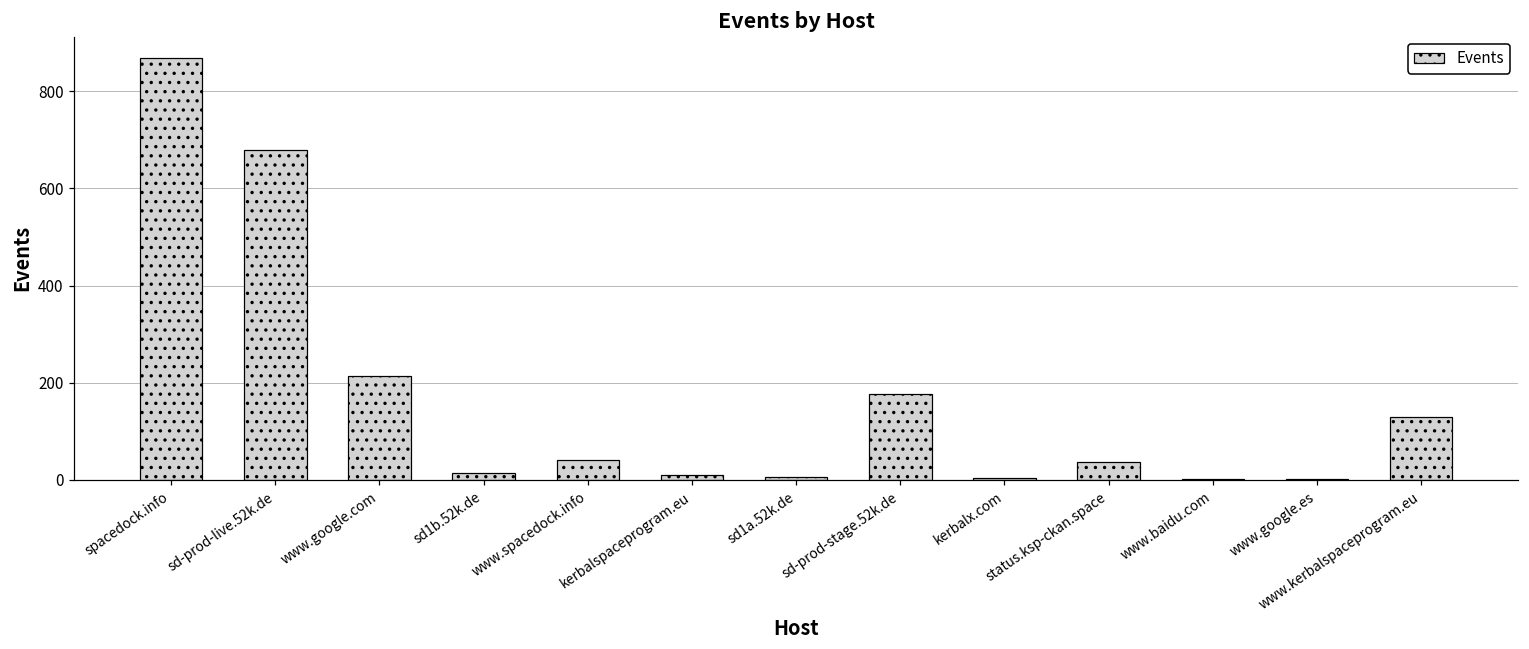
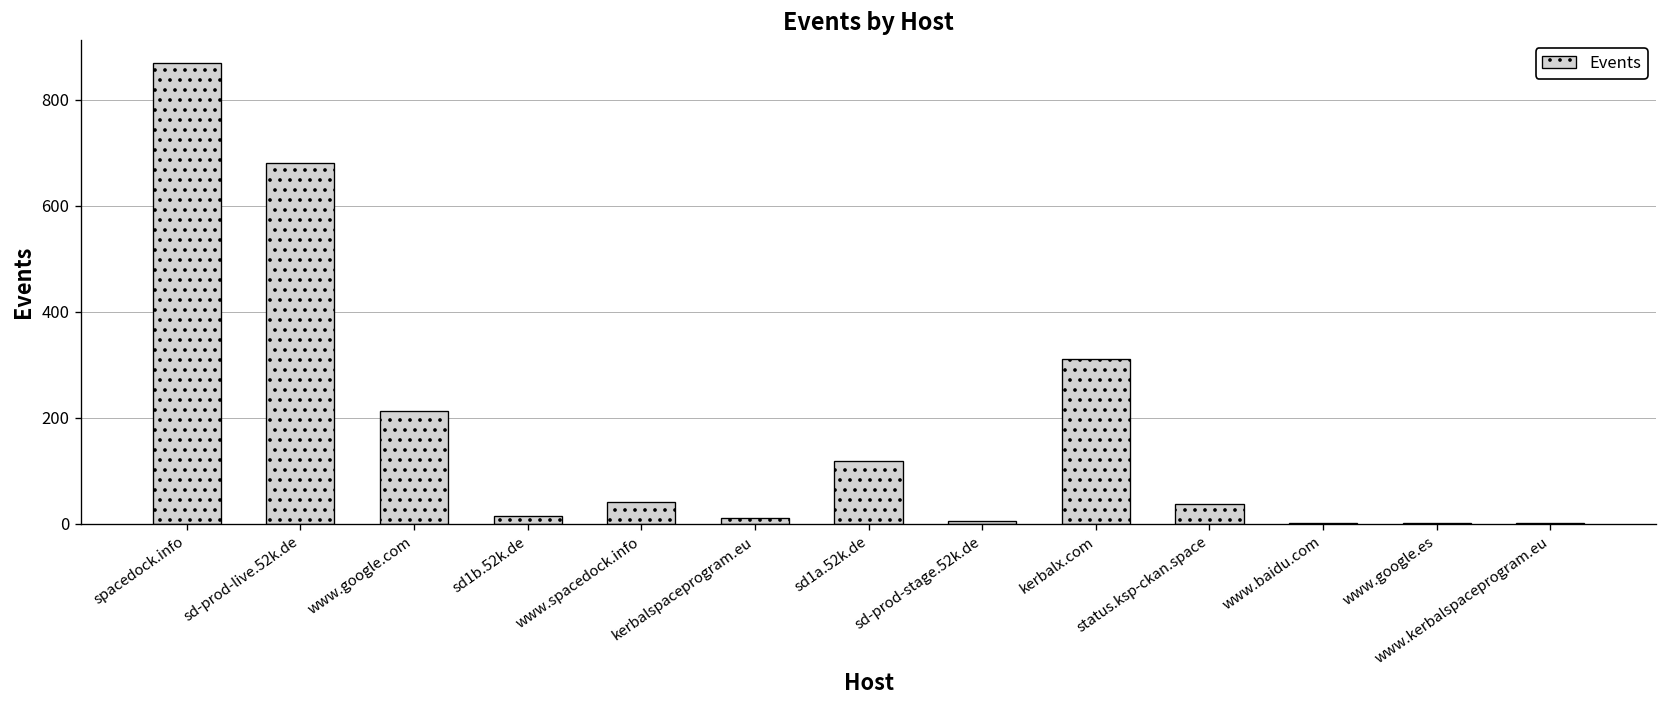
sd1a.52k.de: 10 -> 120
sd-prod-stage.52k.de: 180 -> 0
kerbalx.com: 0 -> 310
www.kerbalspaceprogram.eu: 130 -> 0
